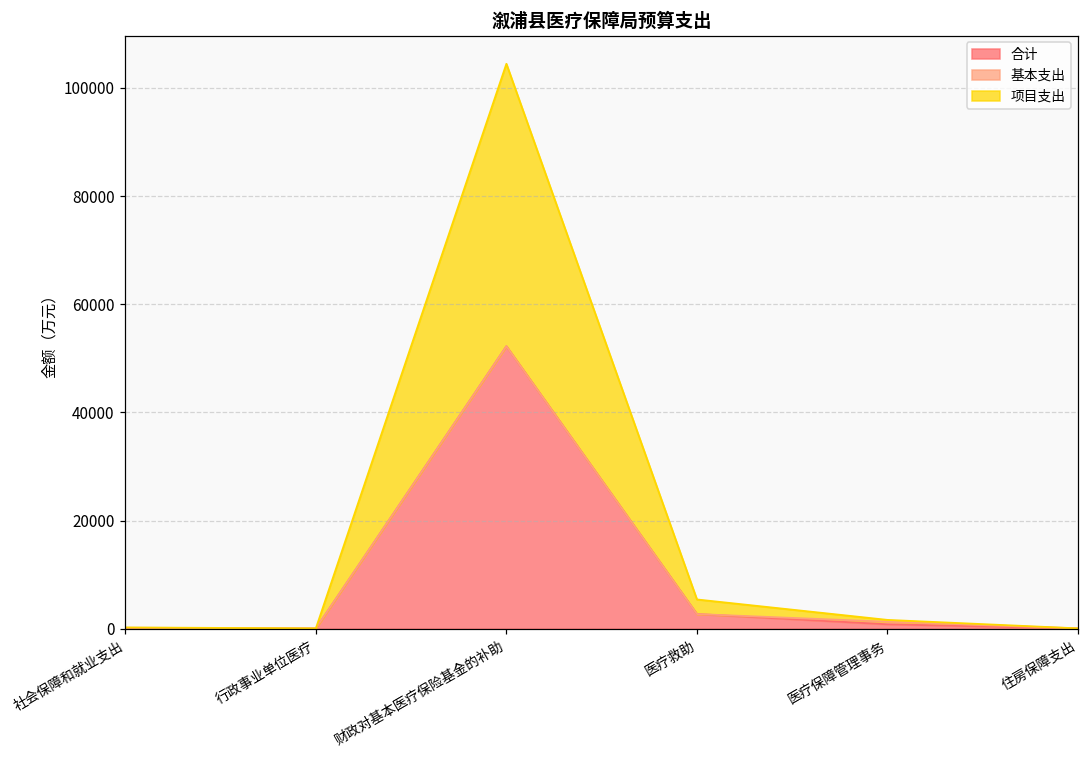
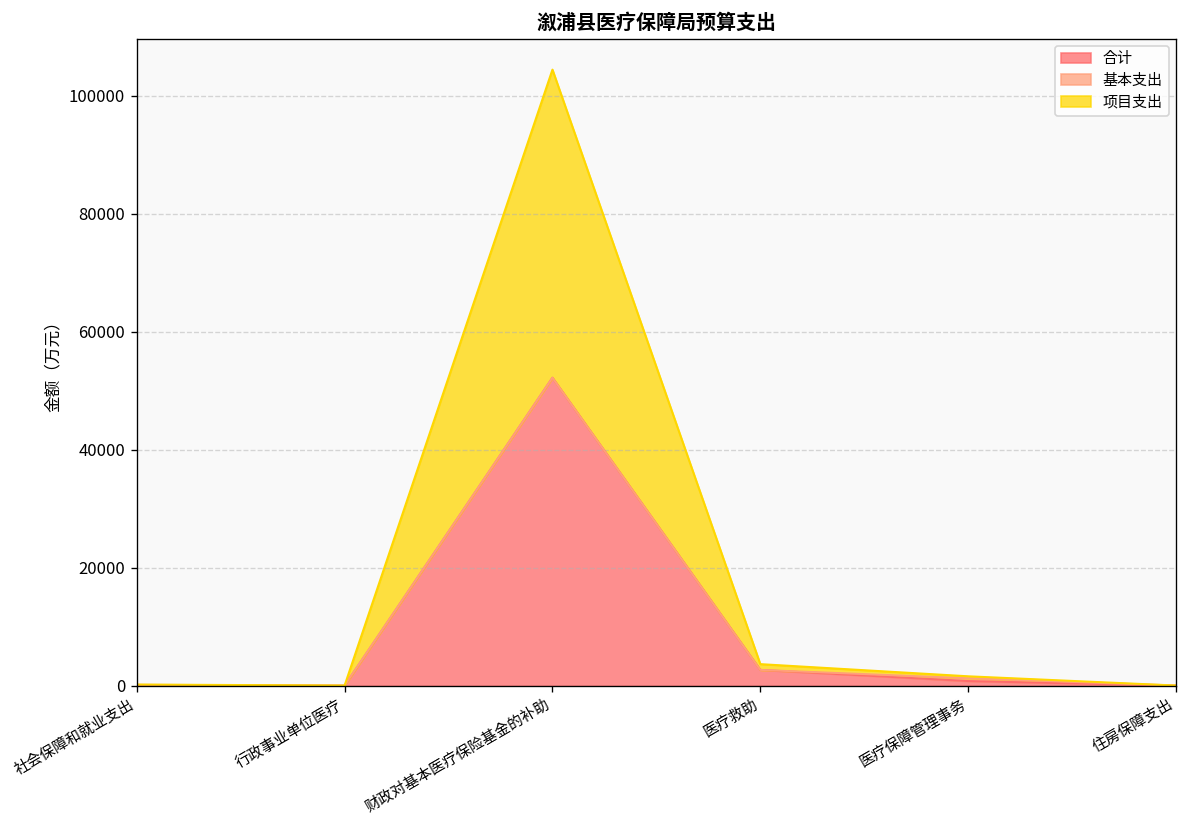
项目支出, 医疗救助: 3000 -> 1000
